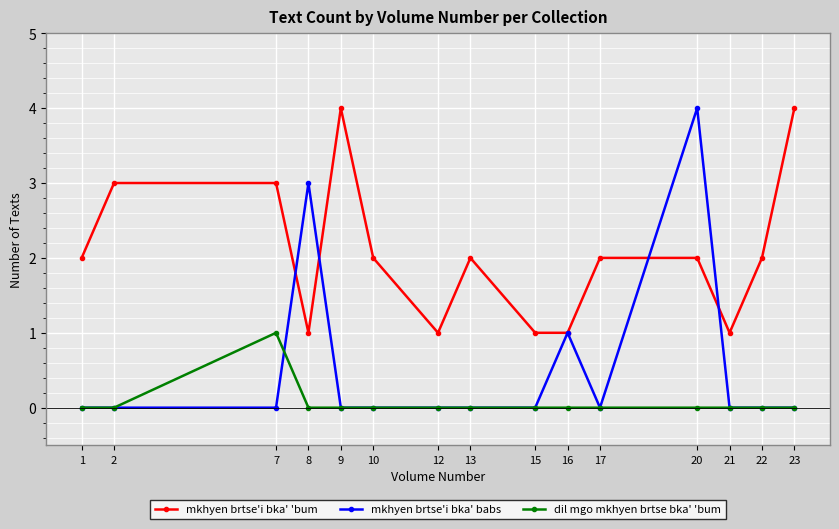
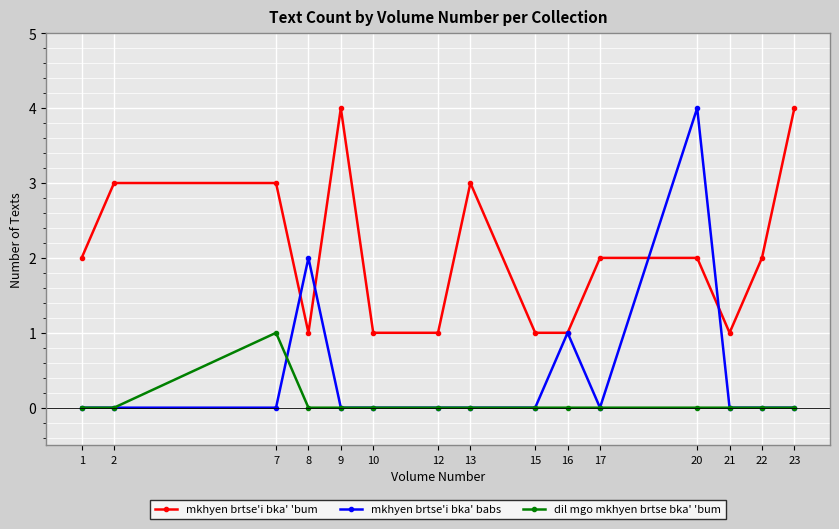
mkhyen brtse'i bka' babs, 8: 3 -> 2
mkhyen brtse'i bka' 'bum, 10: 2 -> 1
mkhyen brtse'i bka' 'bum, 13: 2 -> 3
